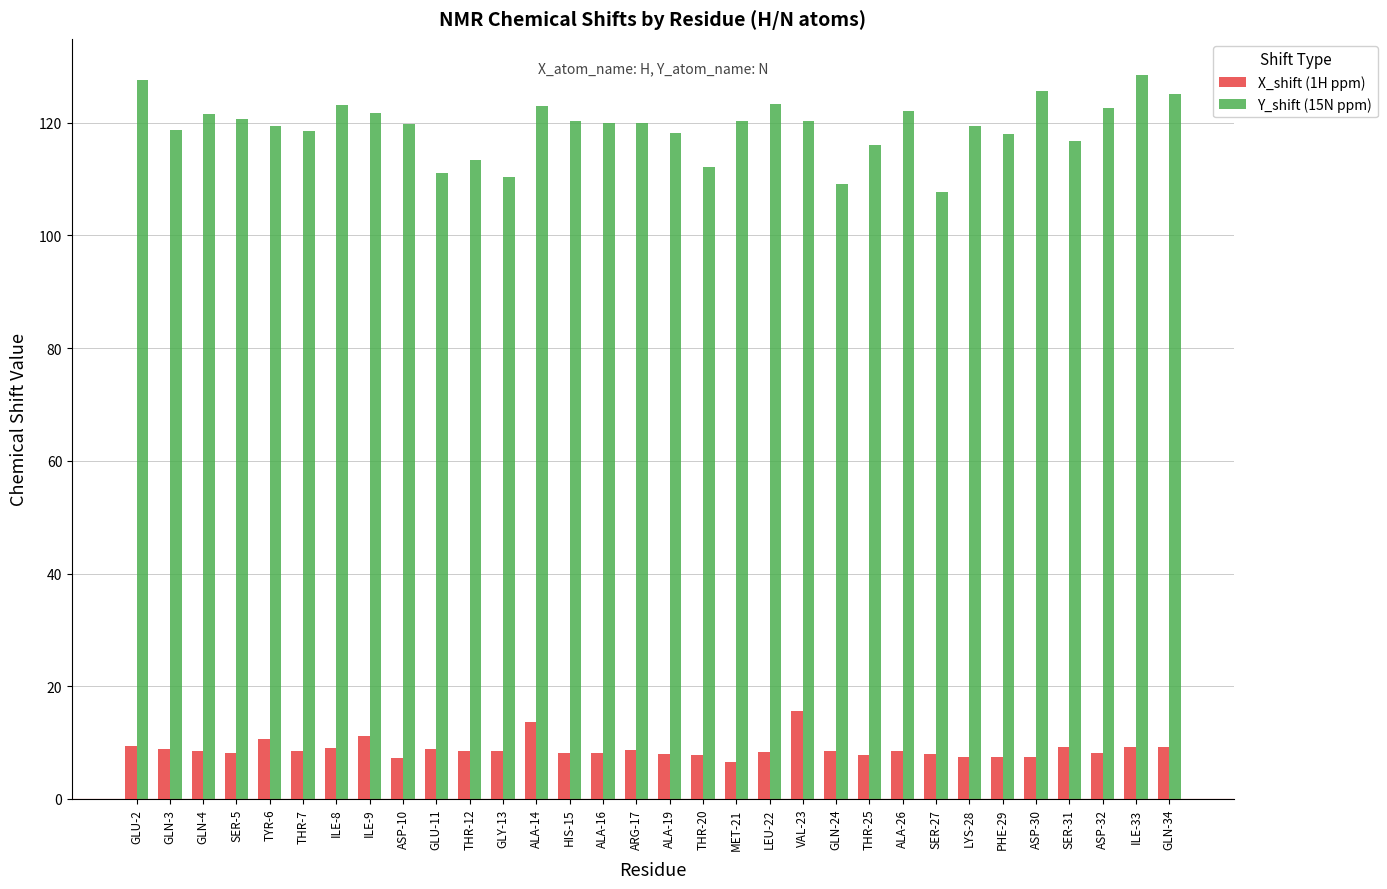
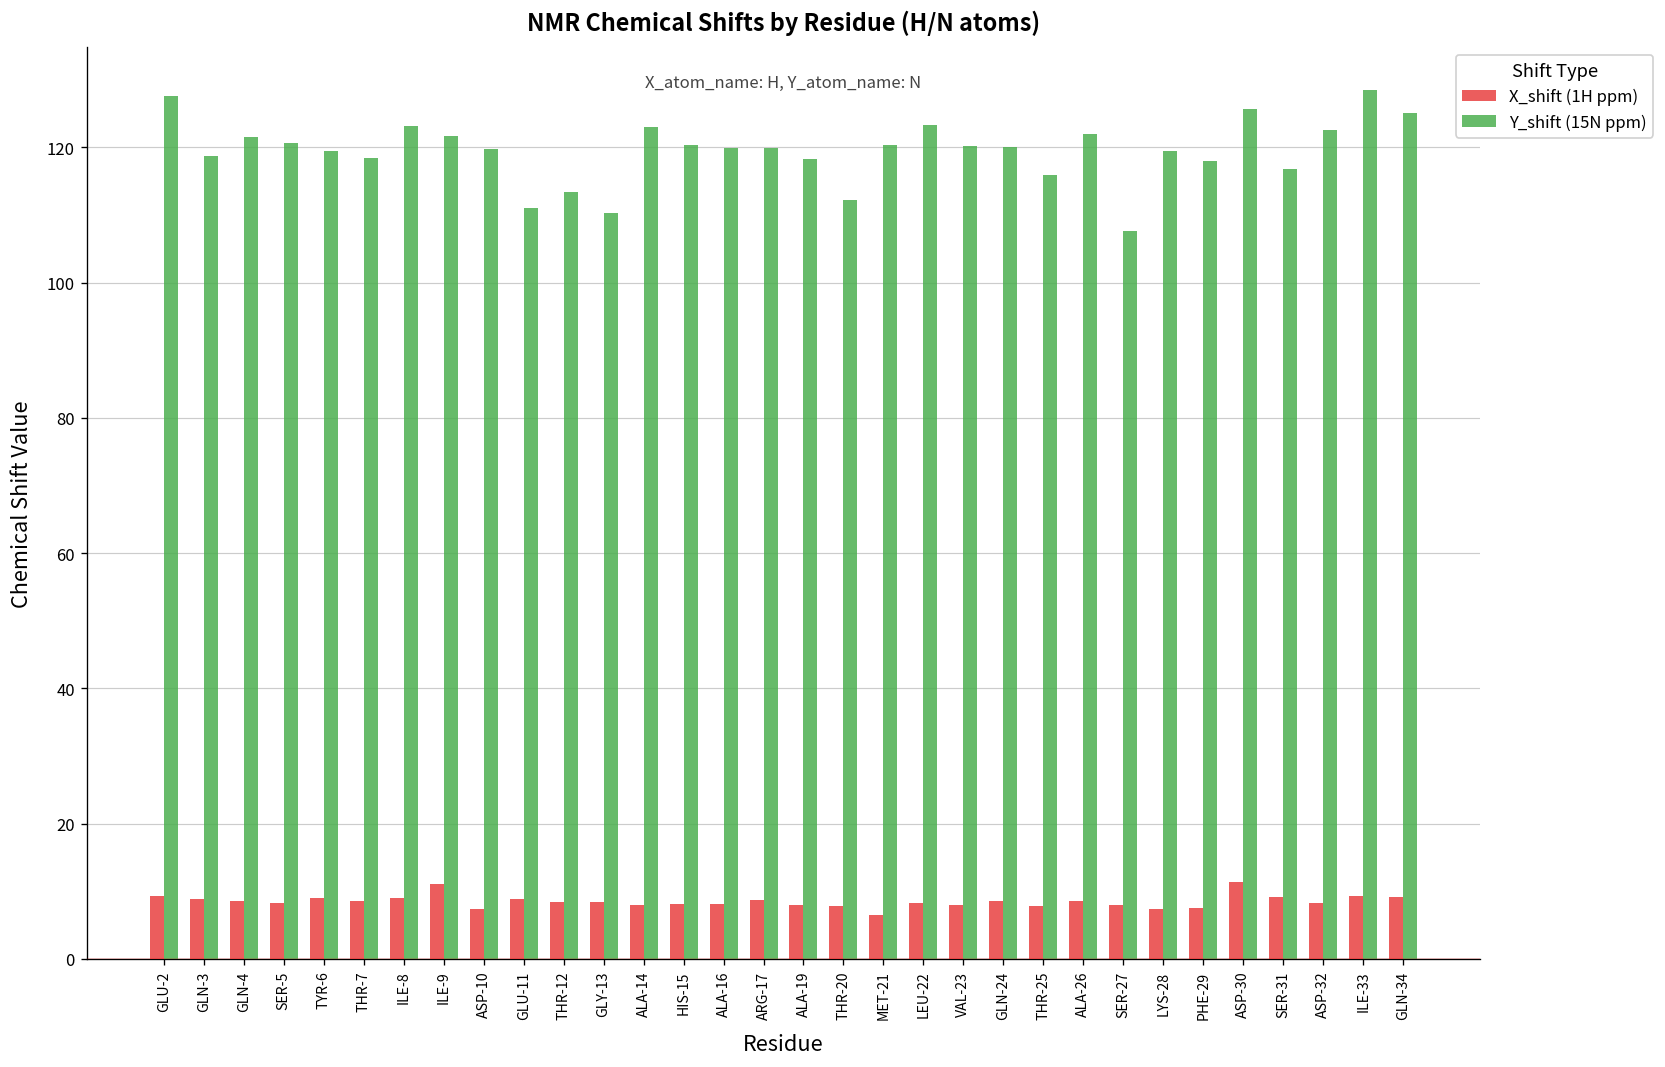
X_shift (1H ppm), TYR-6: 11 -> 9
X_shift (1H ppm), ALA-14: 14 -> 8
X_shift (1H ppm), VAL-23: 16 -> 8
Y_shift (15N ppm), GLN-24: 109 -> 120
X_shift (1H ppm), ASP-30: 8 -> 11
